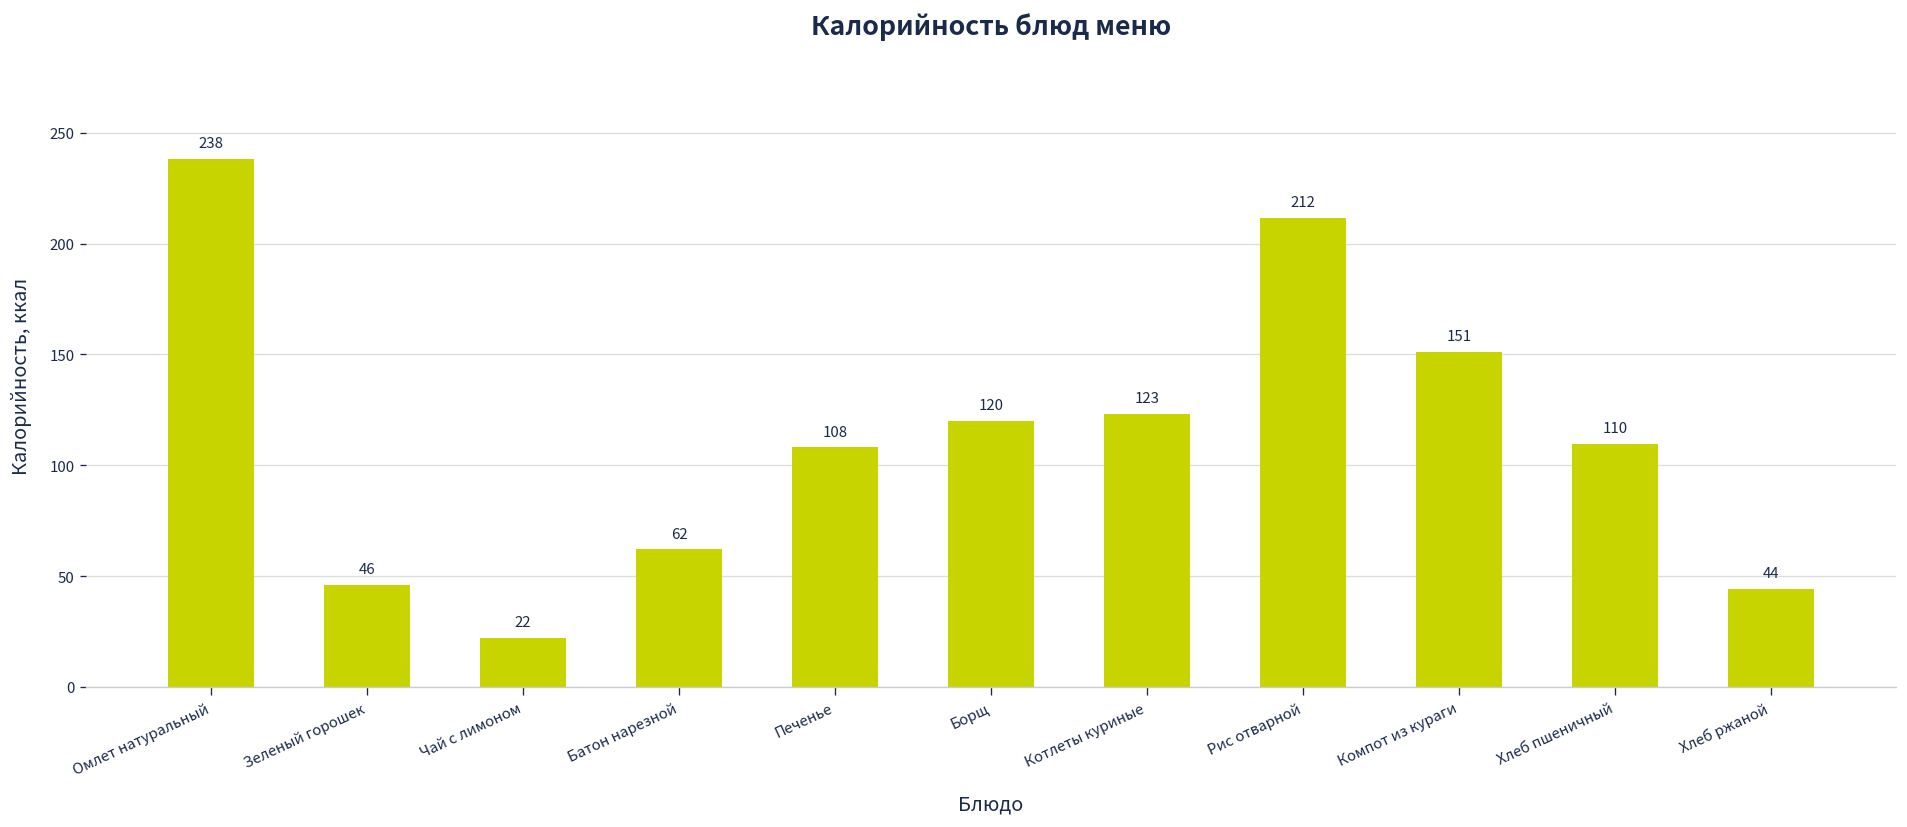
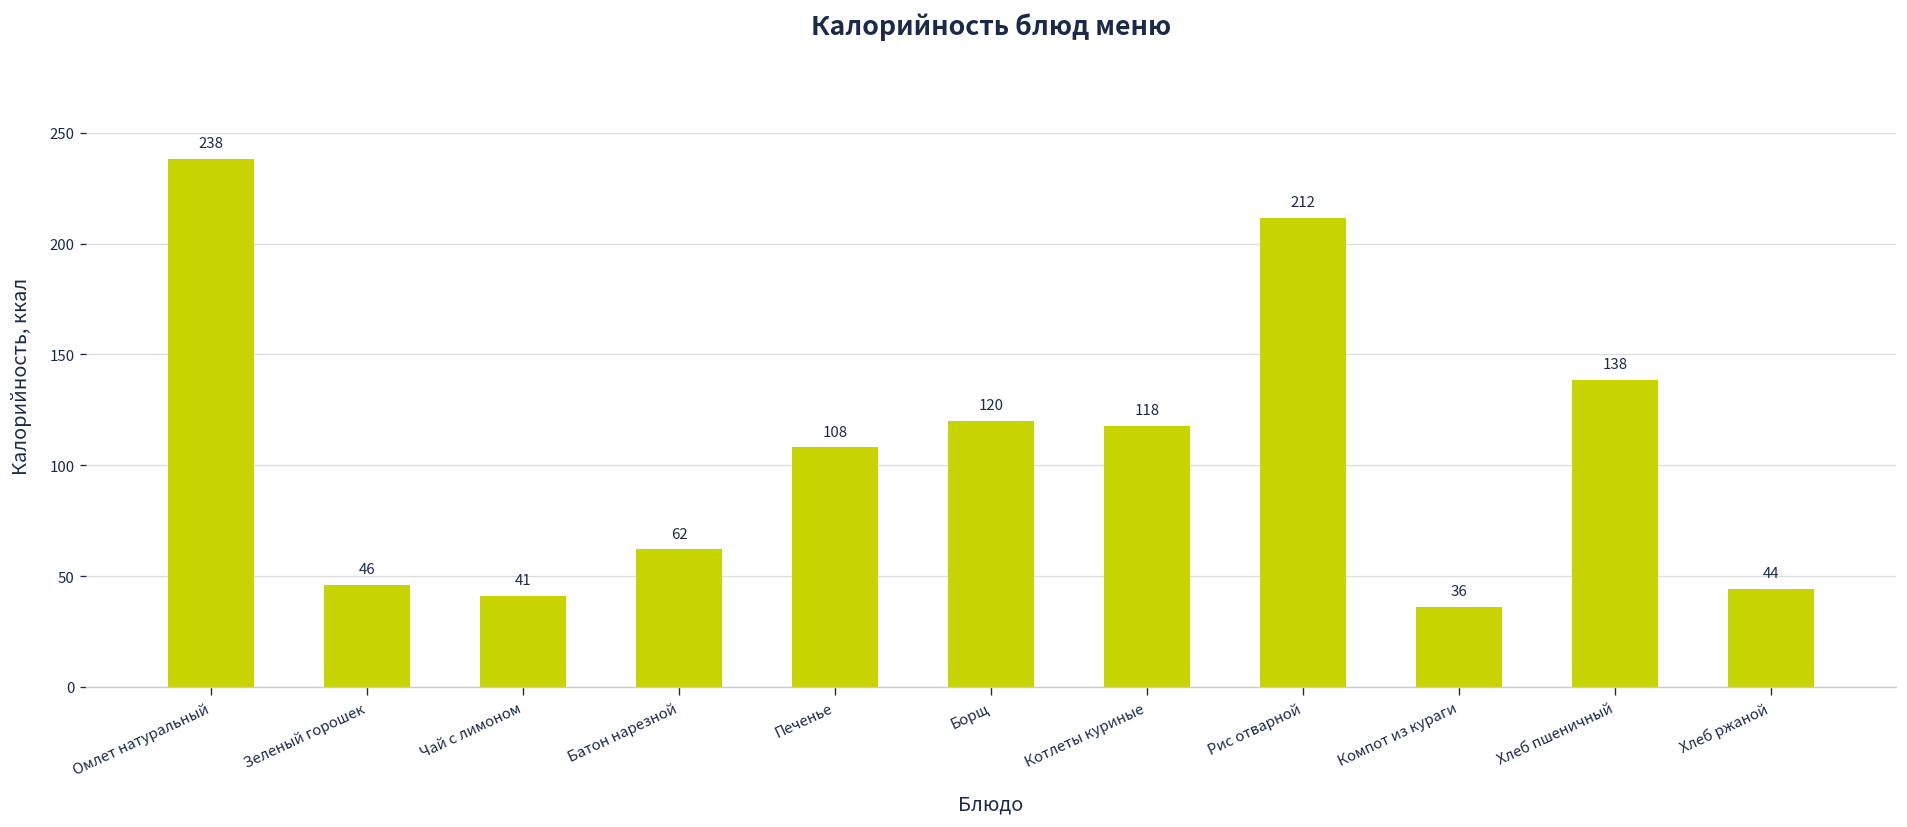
Чай с лимоном: 22 -> 41
Котлеты куриные: 123 -> 118
Компот из кураги: 151 -> 36
Хлеб пшеничный: 110 -> 138
